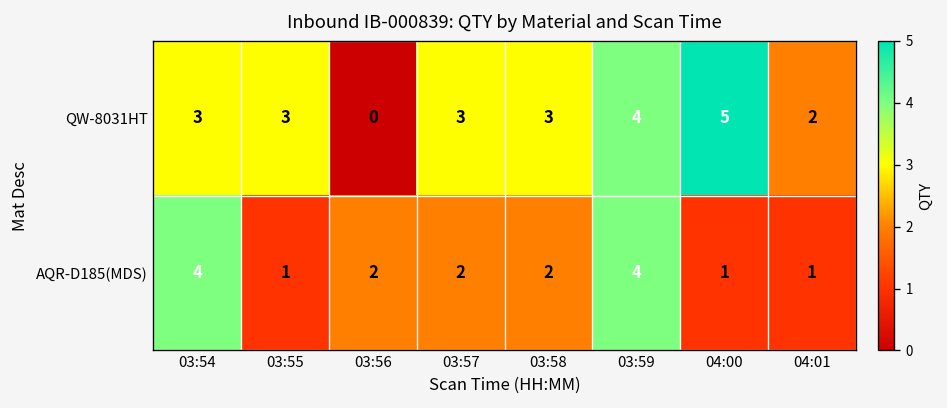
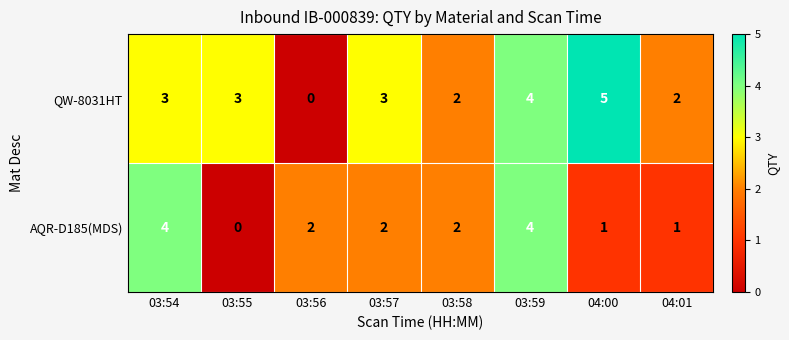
QW-8031HT, 03:58: 3 -> 2
AQR-D185(MDS), 03:55: 1 -> 0
